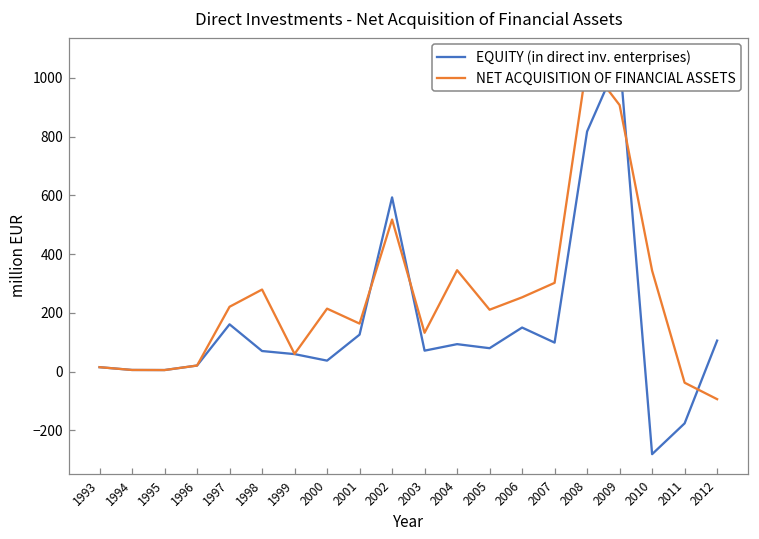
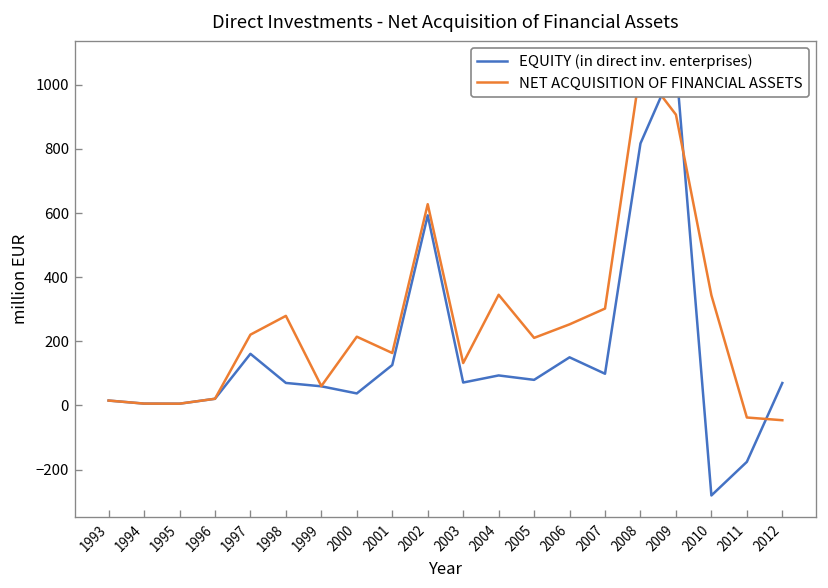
NET ACQUISITION OF FINANCIAL ASSETS, 2002: 520 -> 630
EQUITY (in direct inv. enterprises), 2012: 110 -> 70
NET ACQUISITION OF FINANCIAL ASSETS, 2012: -90 -> -50
